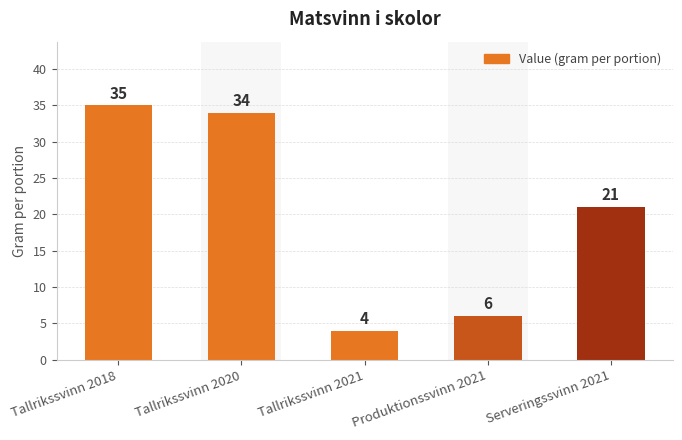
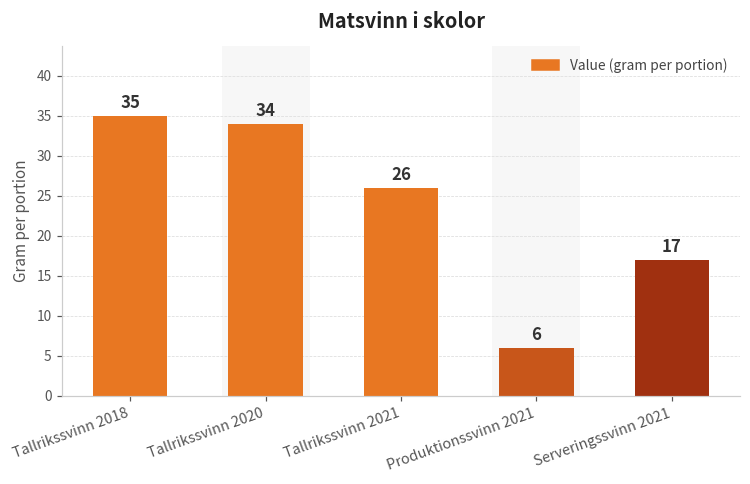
Tallrikssvinn 2021: 4 -> 26
Serveringssvinn 2021: 21 -> 17
